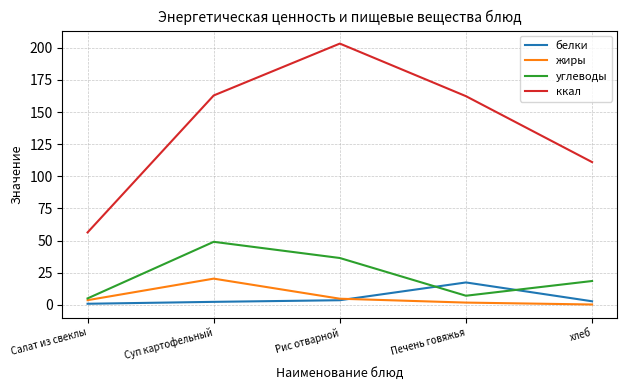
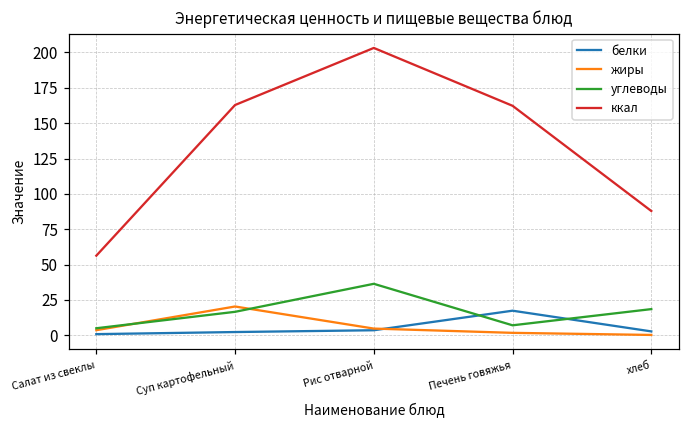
углеводы, Суп картофельный: 49 -> 17
ккал, хлеб: 111 -> 88
